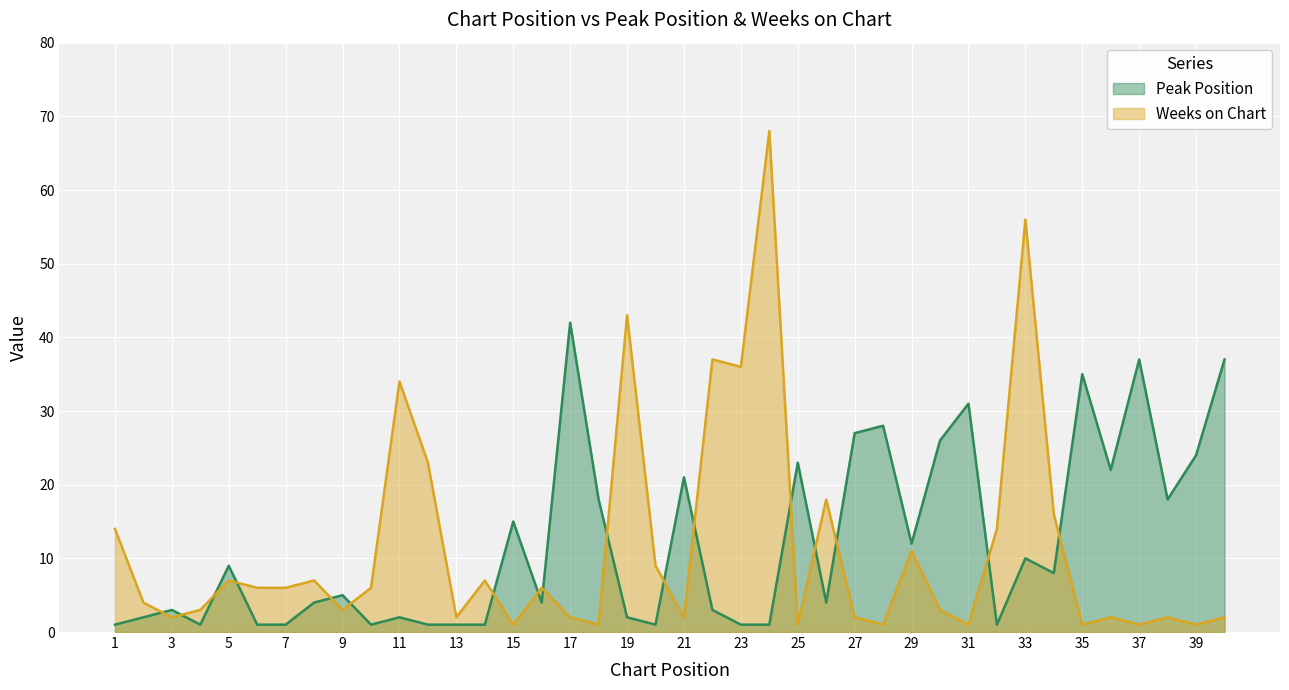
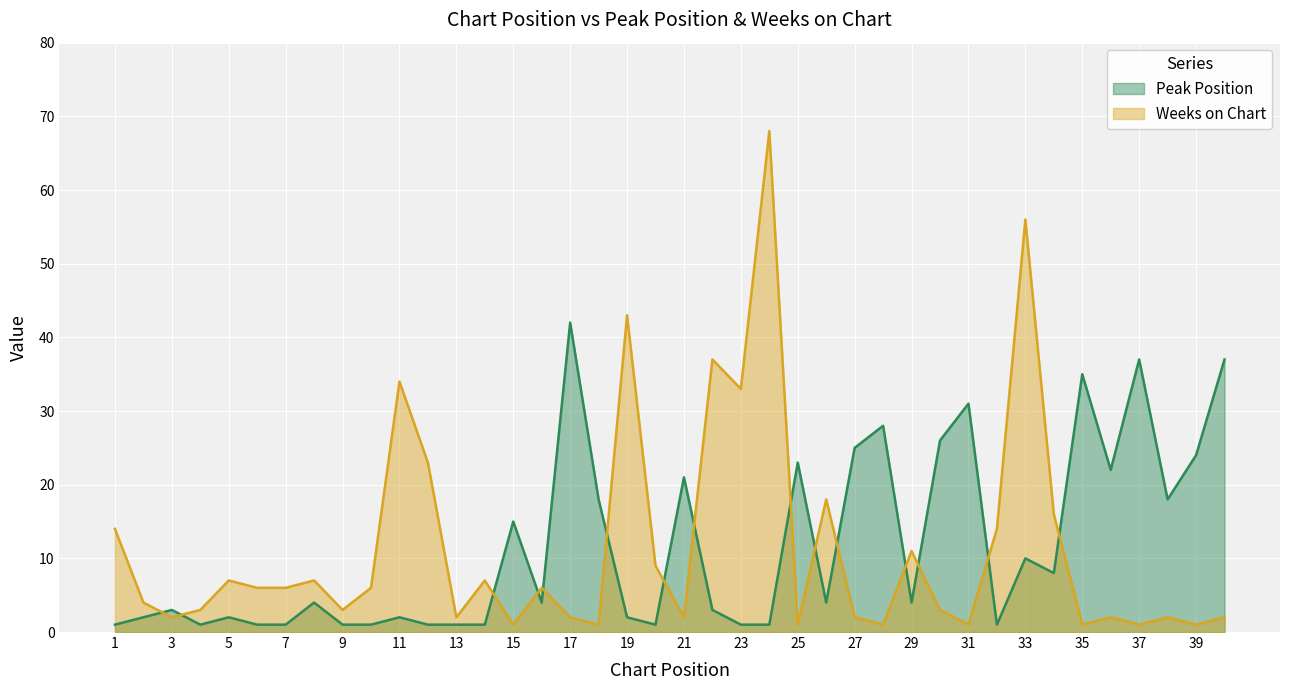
Peak Position, 5: 9 -> 2
Peak Position, 9: 5 -> 1
Weeks on Chart, 23: 36 -> 33
Peak Position, 27: 27 -> 25
Peak Position, 29: 12 -> 4
